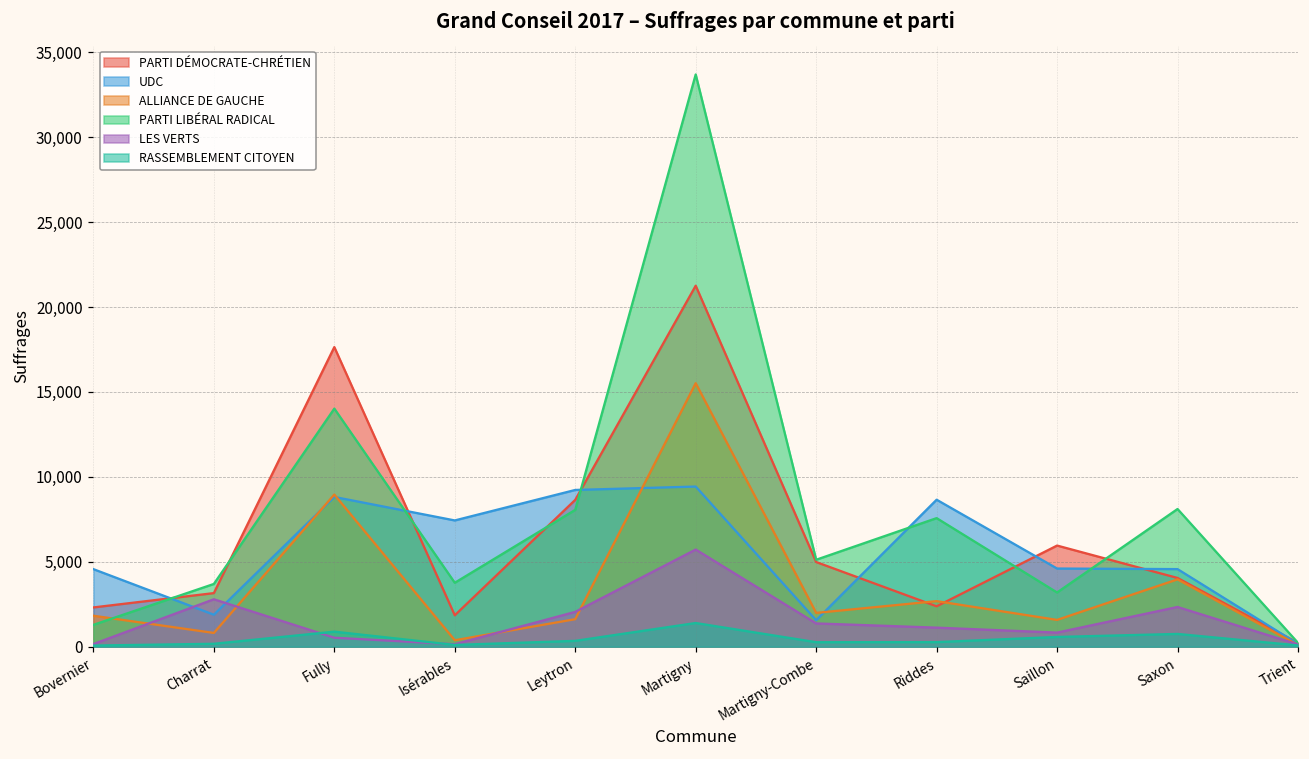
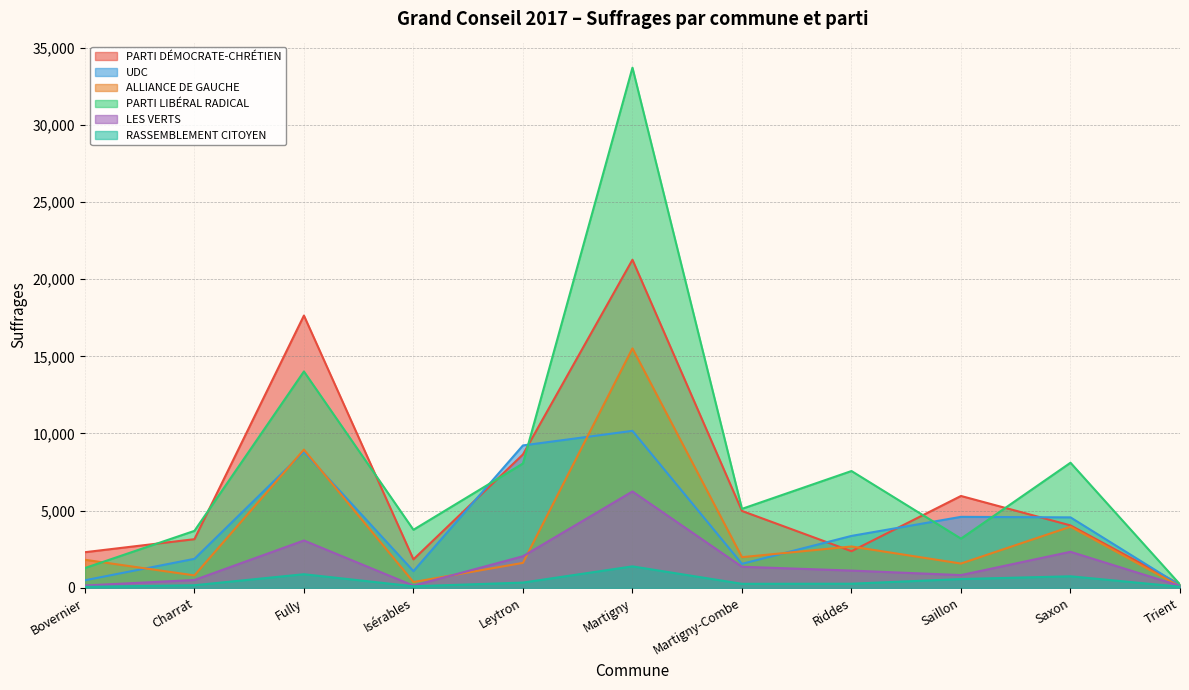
UDC, Bovernier: 4,600 -> 500
LES VERTS, Charrat: 2,800 -> 500
LES VERTS, Fully: 500 -> 3,100
UDC, Isérables: 7,400 -> 1,100
UDC, Martigny: 9,400 -> 10,200
LES VERTS, Martigny: 5,700 -> 6,200
UDC, Riddes: 8,700 -> 3,400
